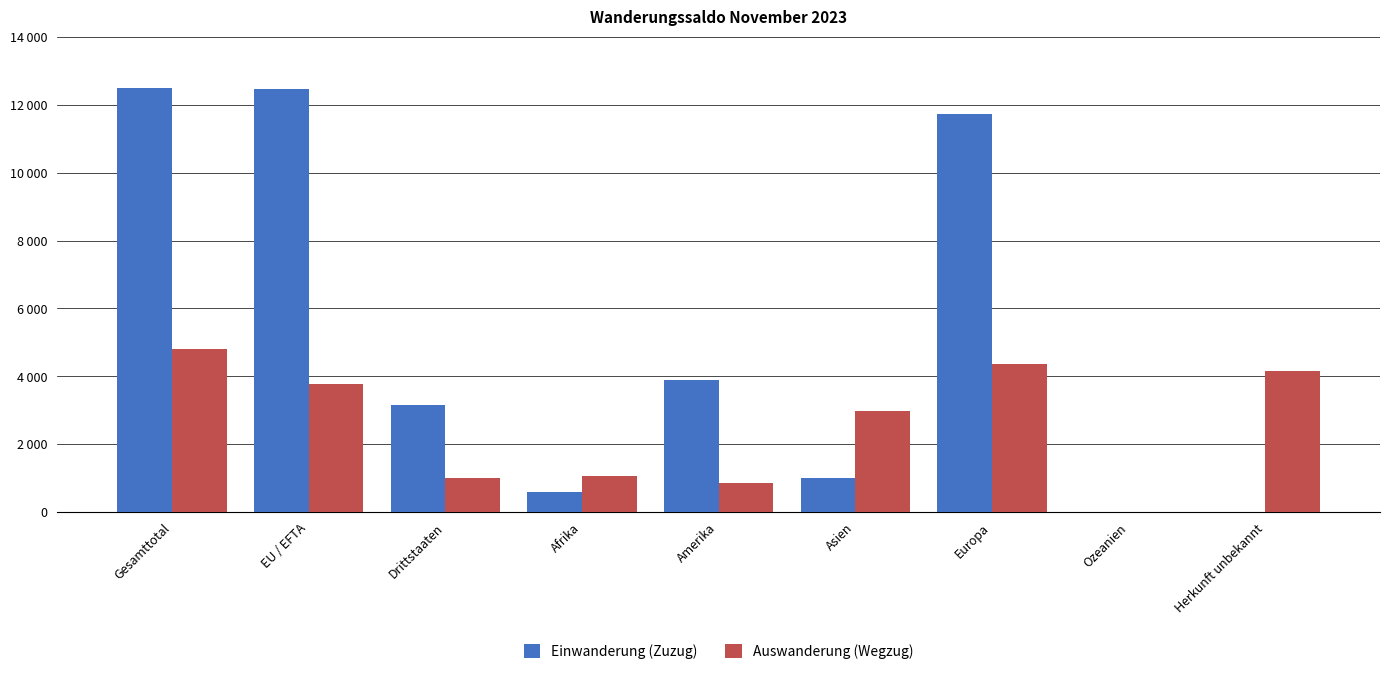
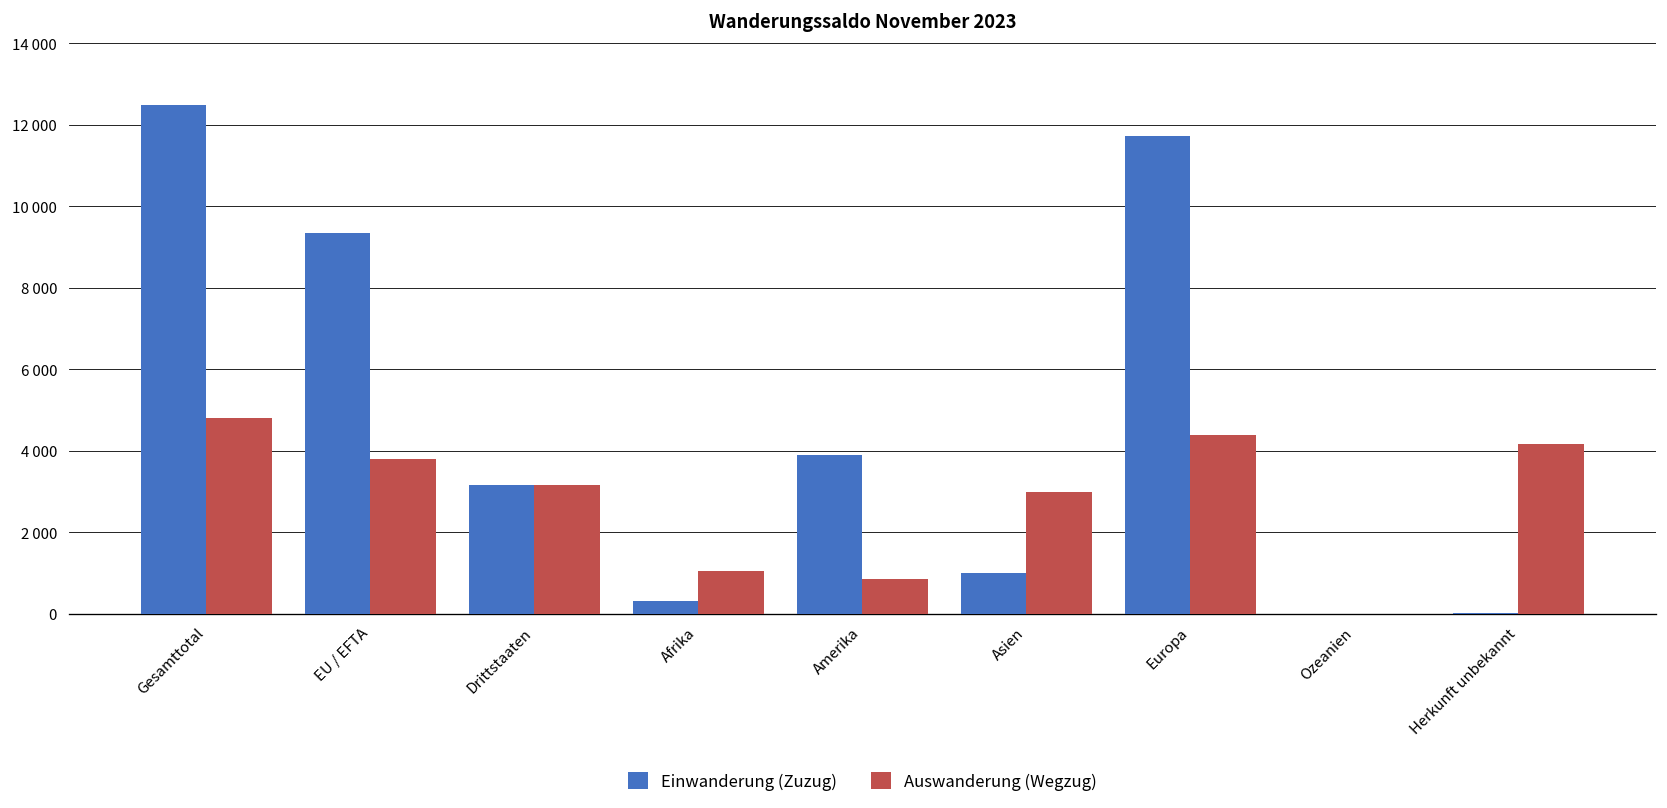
Einwanderung (Zuzug), EU / EFTA: 12400 -> 9300
Auswanderung (Wegzug), Drittstaaten: 1000 -> 3200
Einwanderung (Zuzug), Afrika: 600 -> 300
